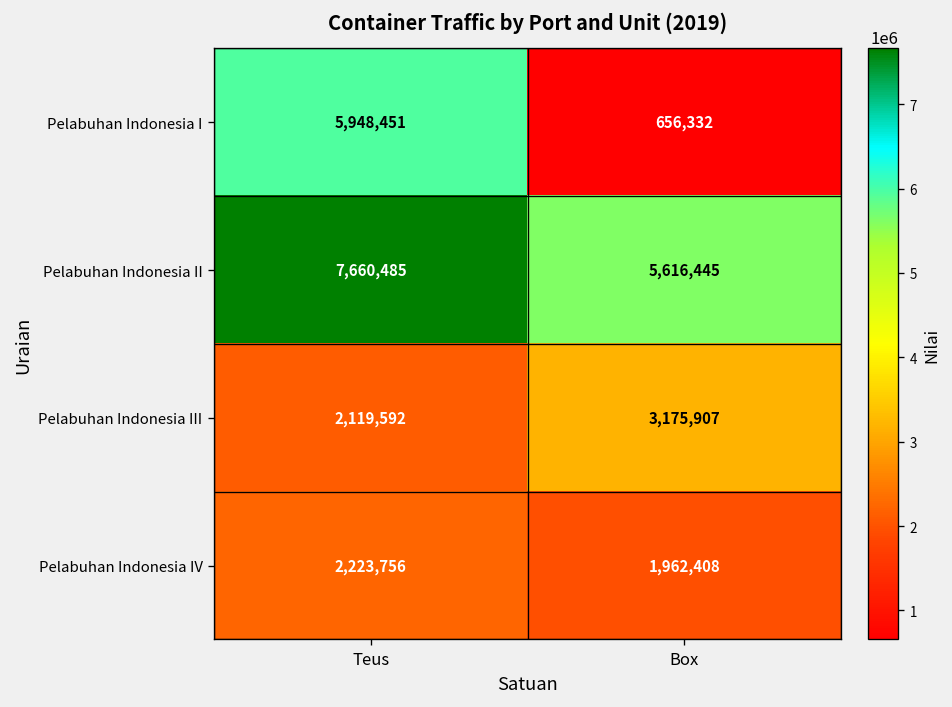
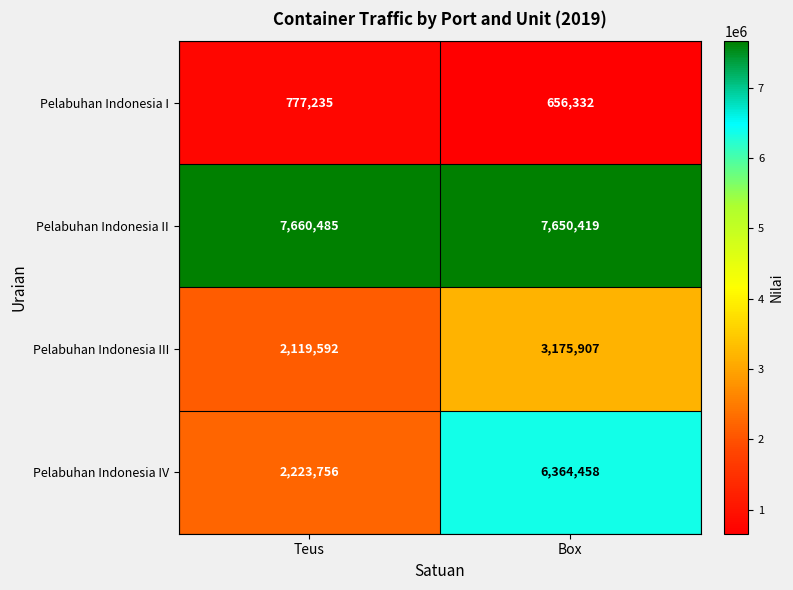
Pelabuhan Indonesia I, Teus: 5,948,451 -> 777,235
Pelabuhan Indonesia II, Box: 5,616,445 -> 7,650,419
Pelabuhan Indonesia IV, Box: 1,962,408 -> 6,364,458
